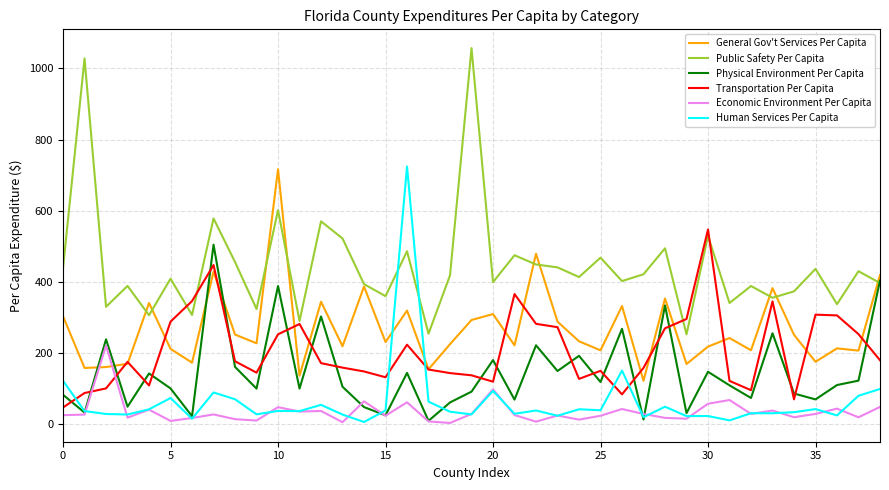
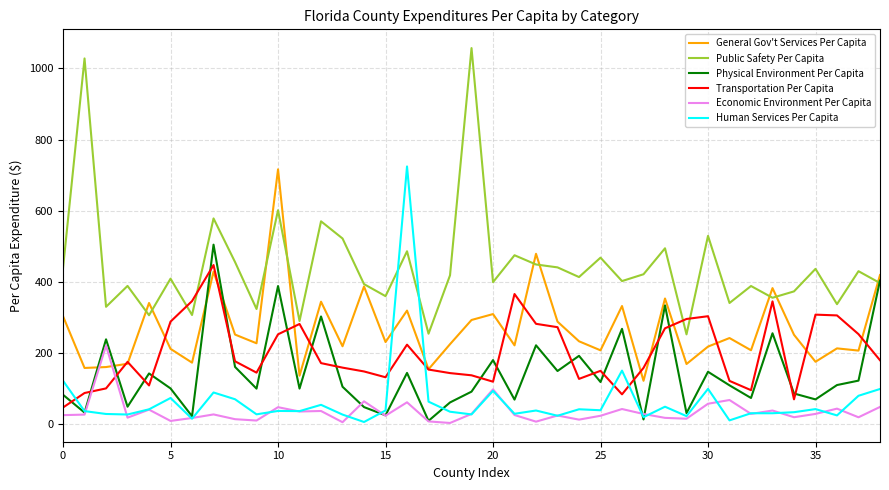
Transportation Per Capita, 30: 550 -> 300
Human Services Per Capita, 30: 20 -> 100
